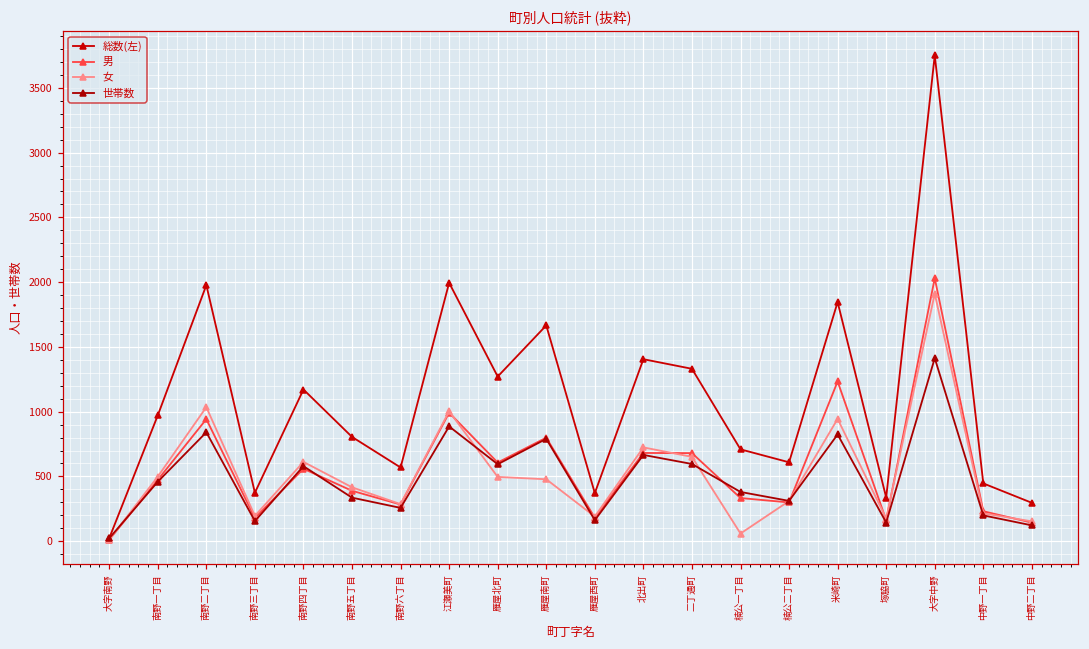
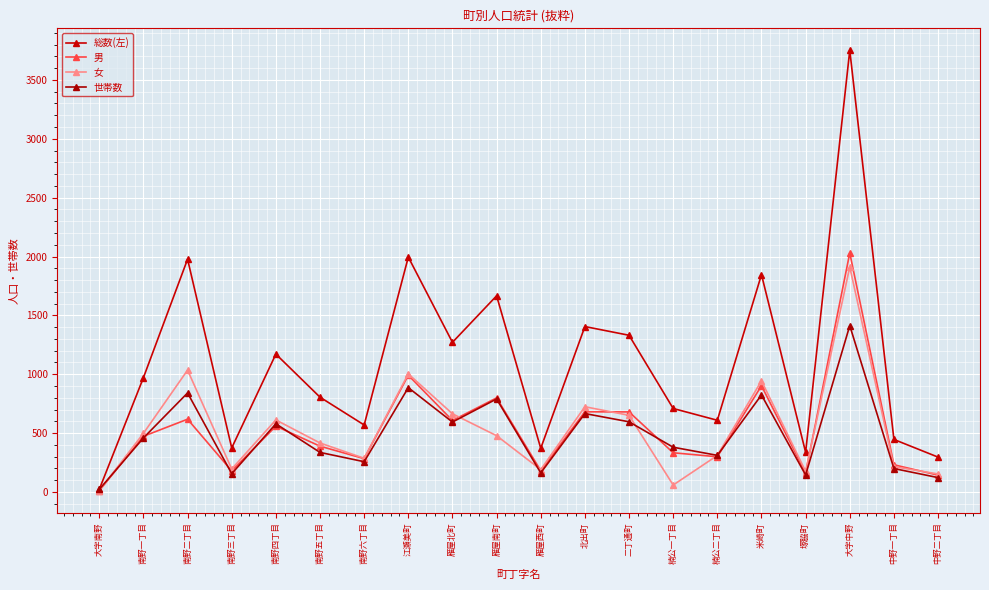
男, 南野二丁目: 940 -> 620
女, 雁屋北町: 500 -> 660
男, 米崎町: 1230 -> 900
